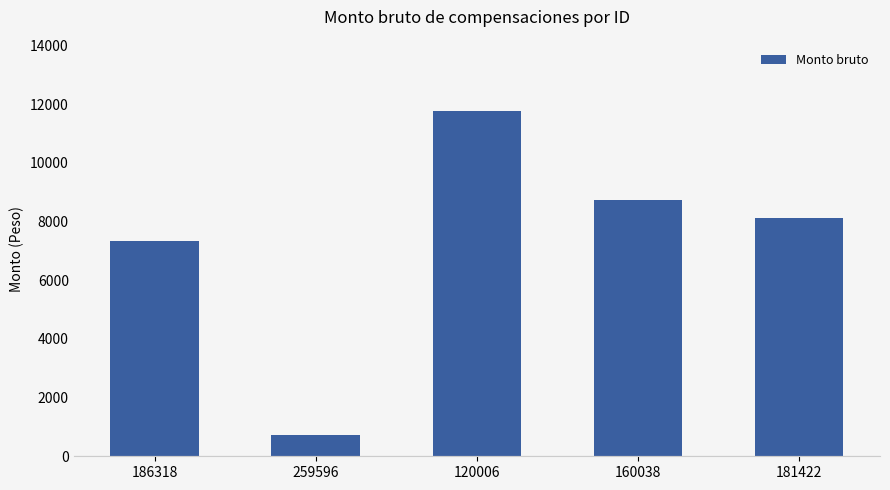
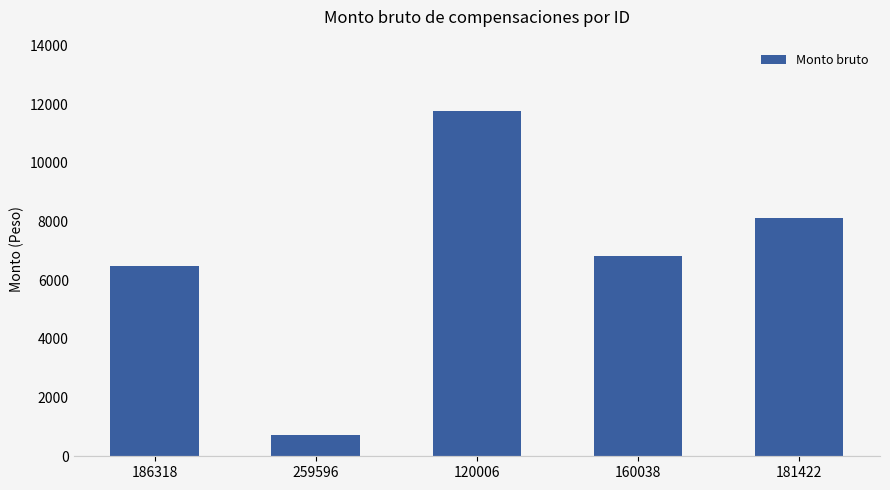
186318: 7300 -> 6500
160038: 8700 -> 6800
